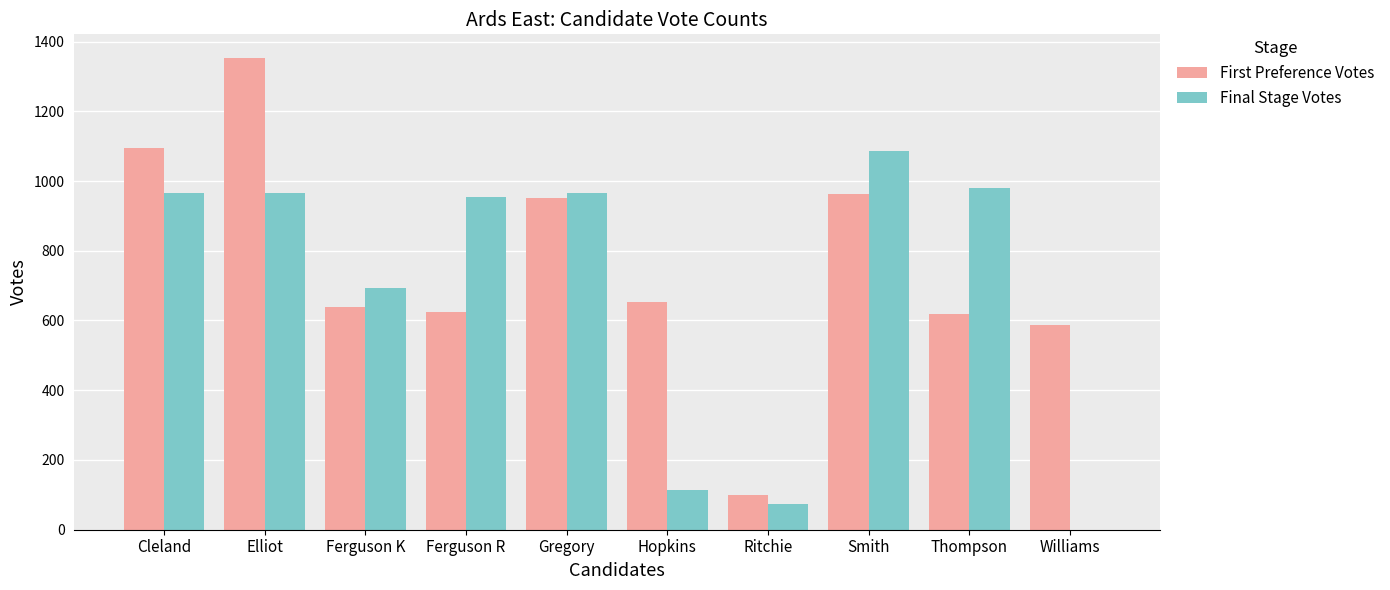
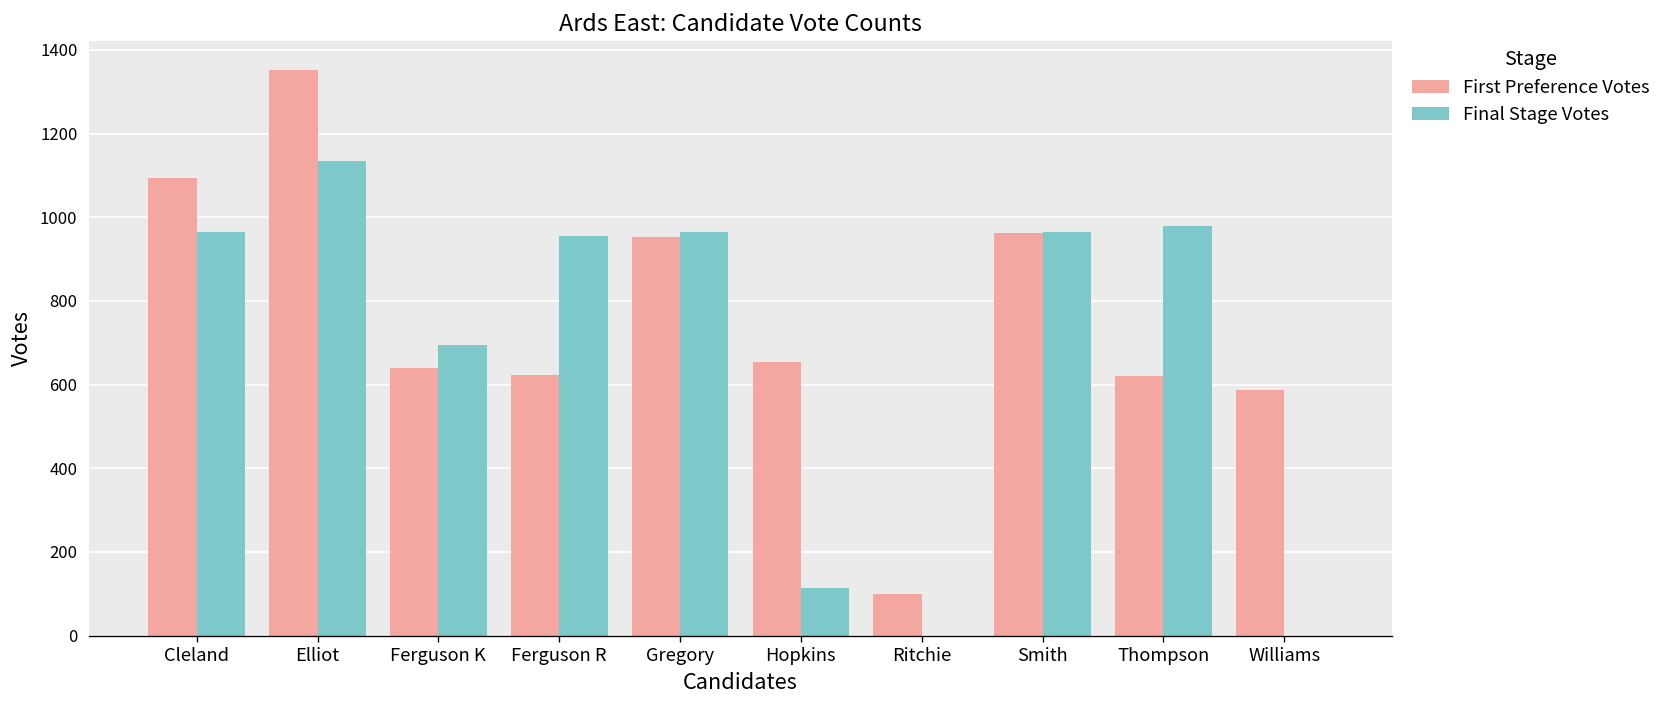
Final Stage Votes, Elliot: 970 -> 1140
Final Stage Votes, Ritchie: 80 -> 0
Final Stage Votes, Smith: 1090 -> 970
